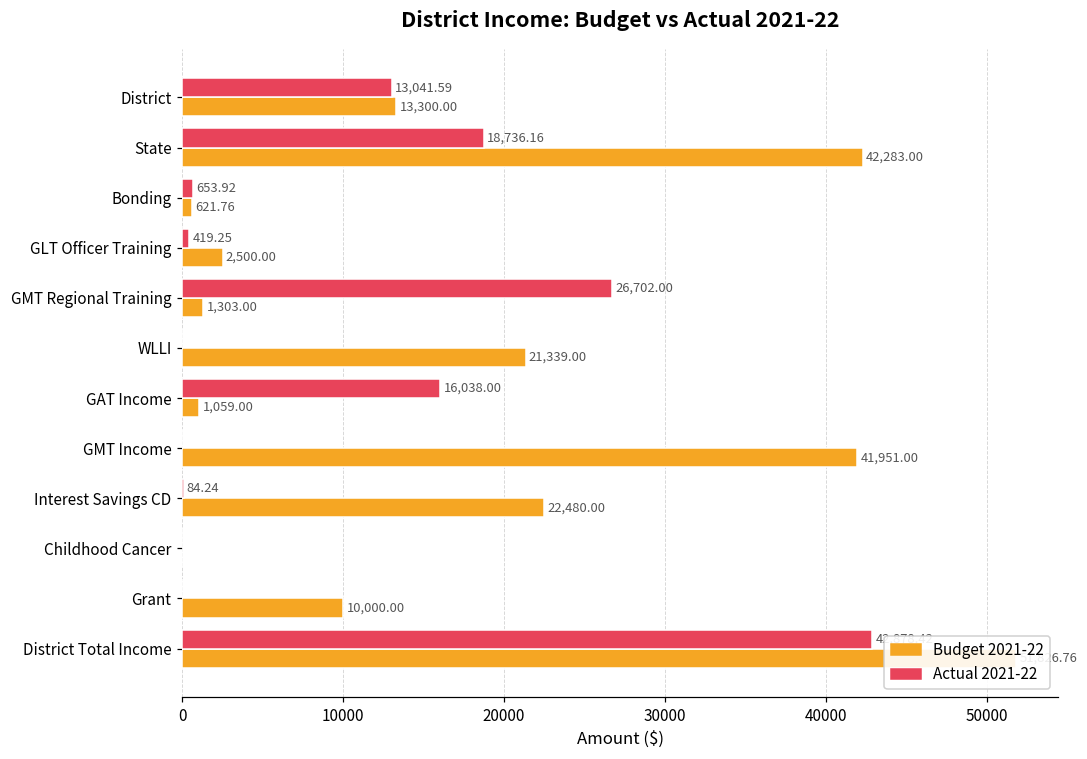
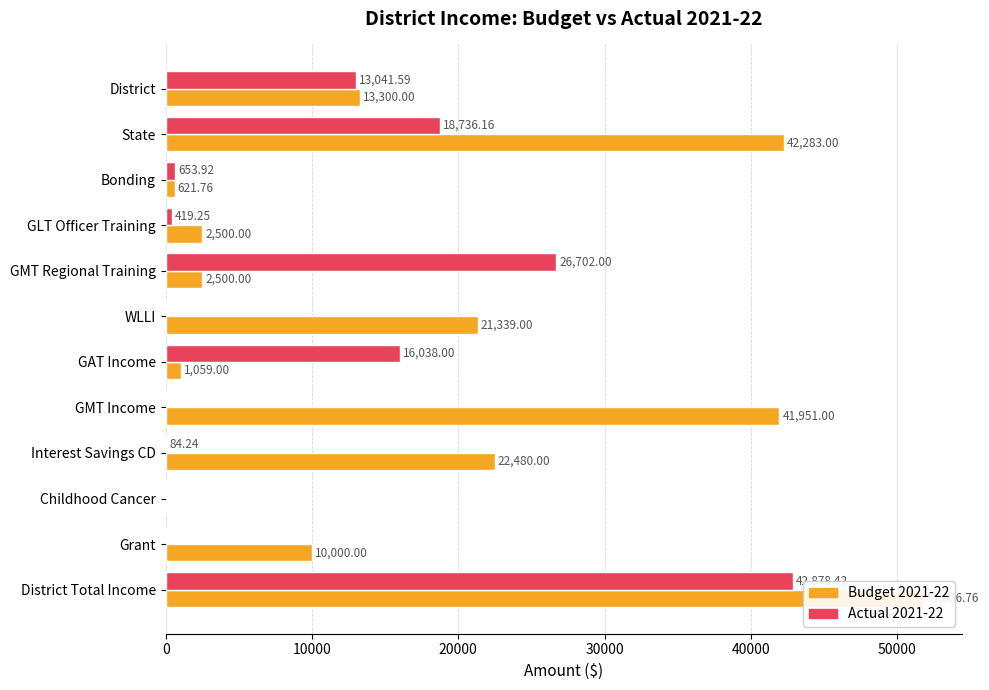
Budget 2021-22, GMT Regional Training: 1,303.00 -> 2,500.00
